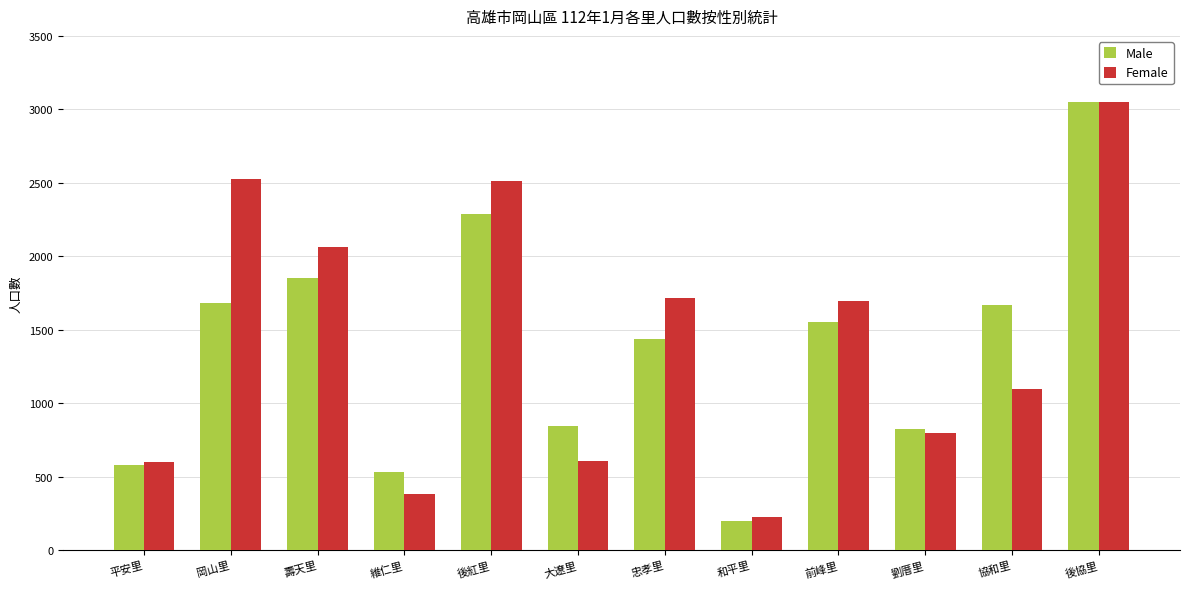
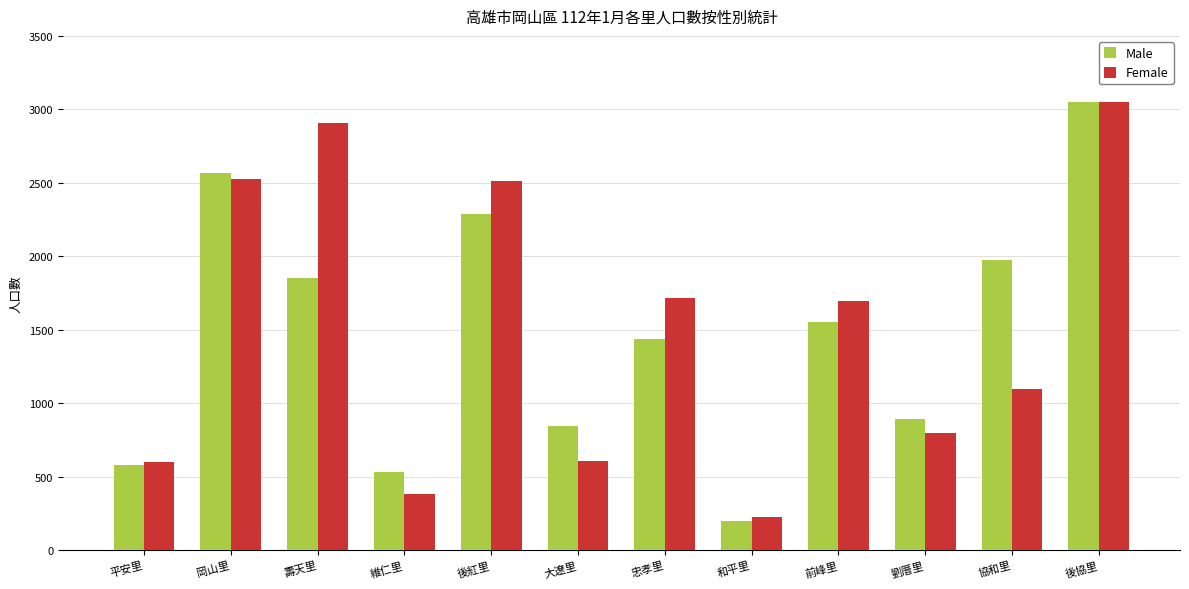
Male, 岡山里: 1690 -> 2560
Female, 壽天里: 2070 -> 2910
Male, 劉厝里: 820 -> 890
Male, 協和里: 1670 -> 1980
